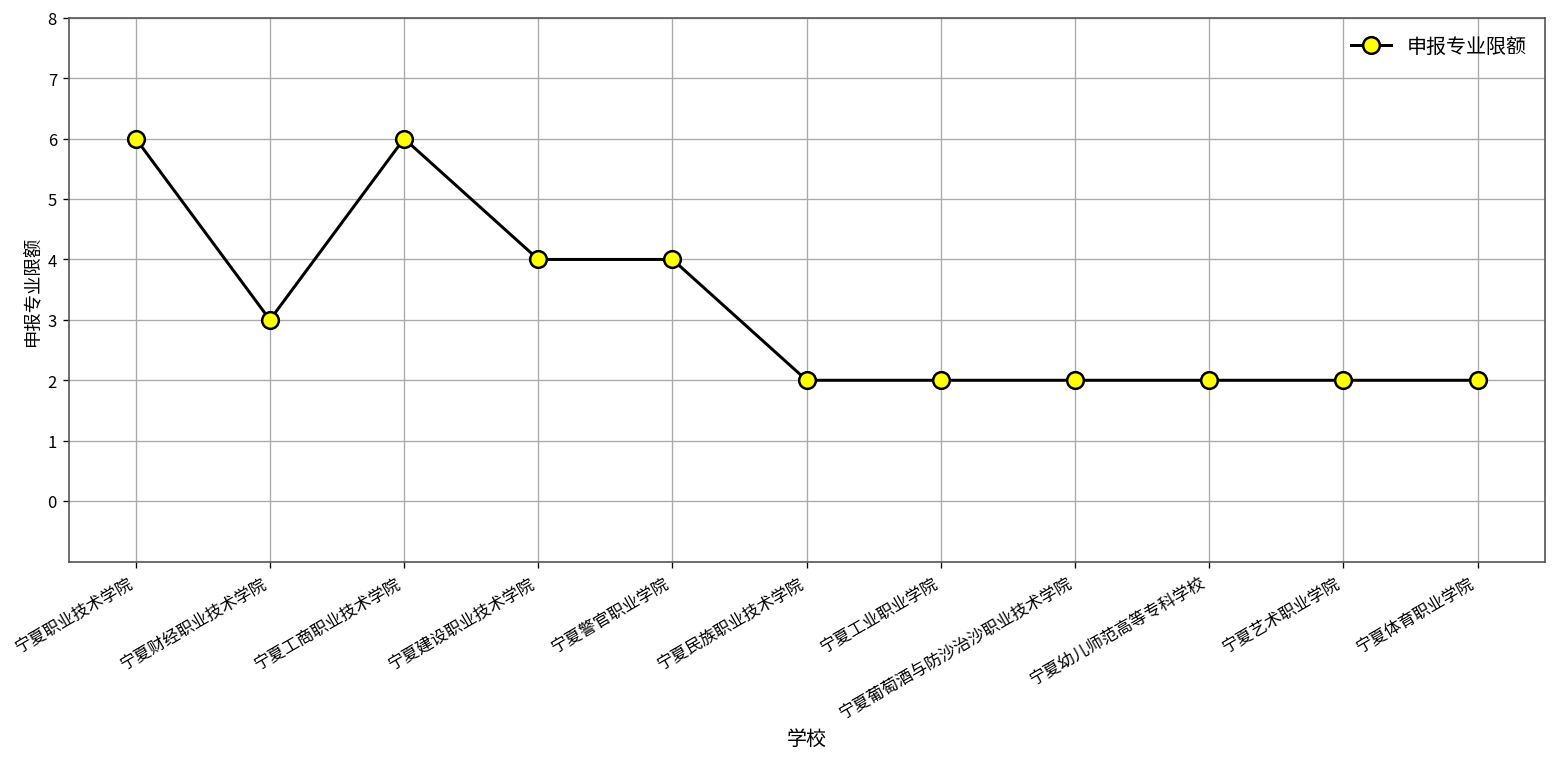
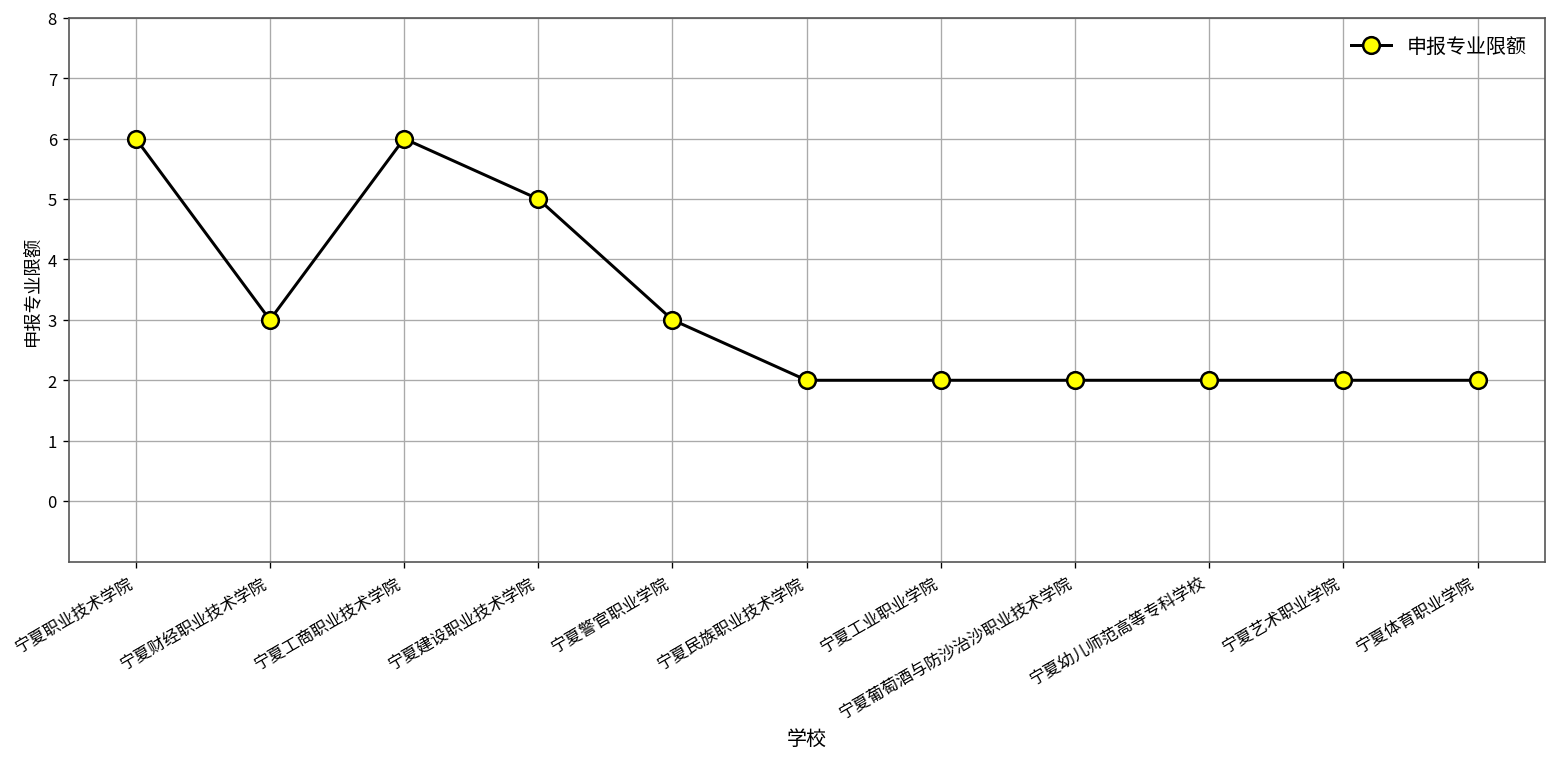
宁夏建设职业技术学院: 4 -> 5
宁夏警官职业学院: 4 -> 3
